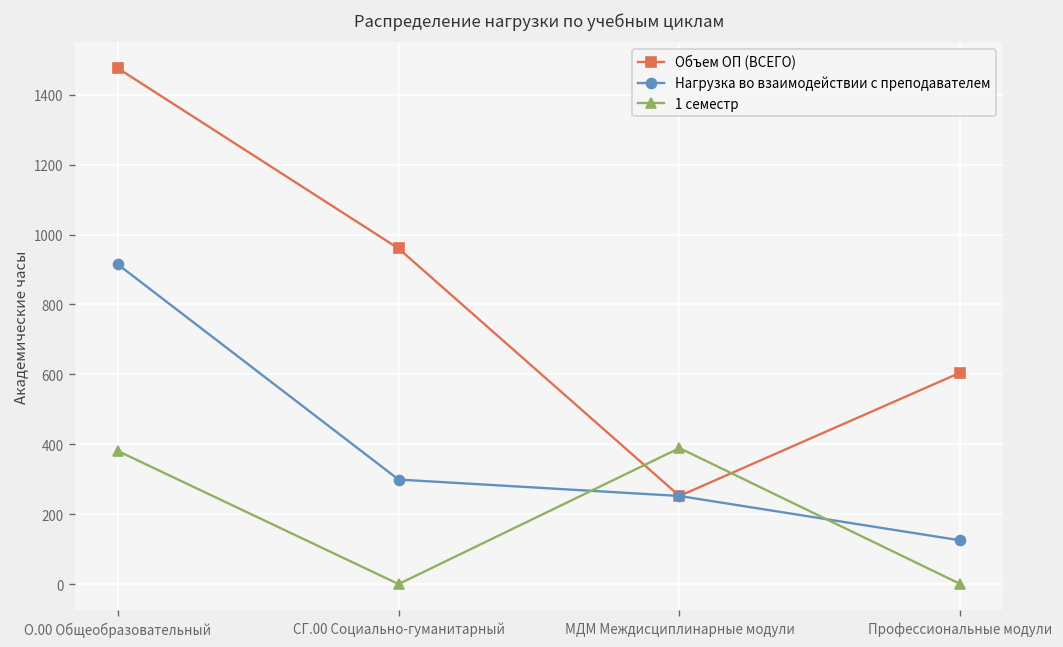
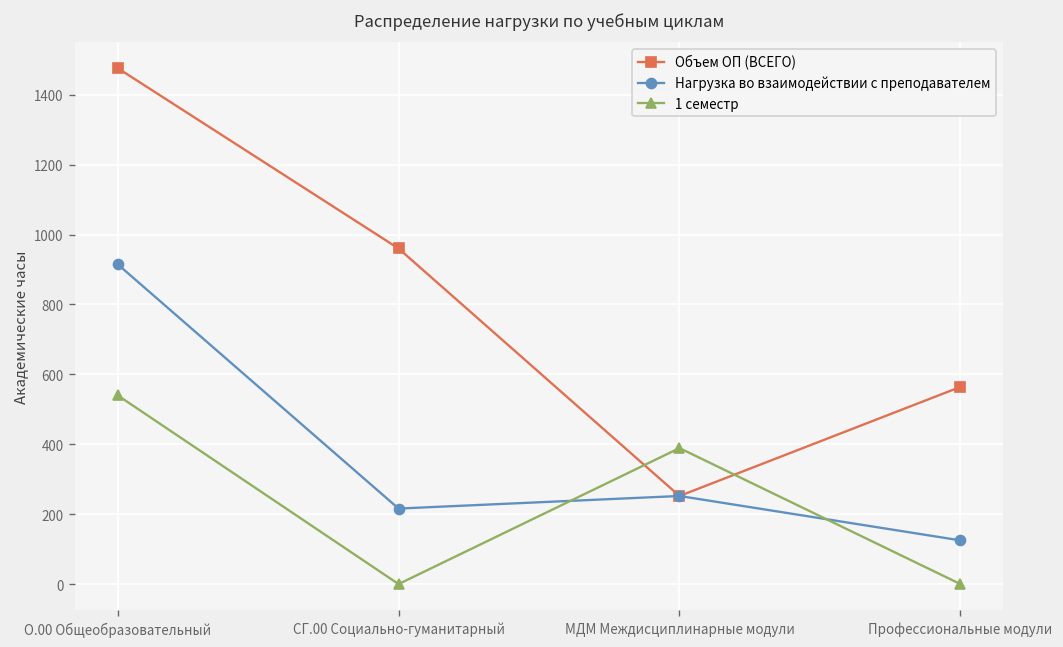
1 семестр, О.00 Общеобразовательный: 380 -> 540
Нагрузка во взаимодействии с преподавателем, СГ.00 Социально-гуманитарный: 300 -> 220
Объем ОП (ВСЕГО), Профессиональные модули: 610 -> 560
